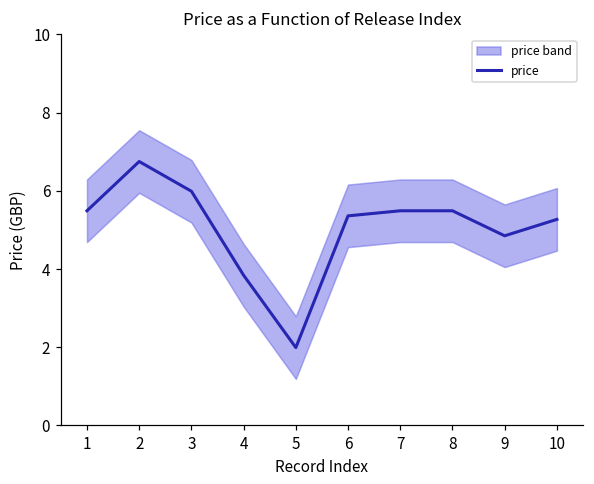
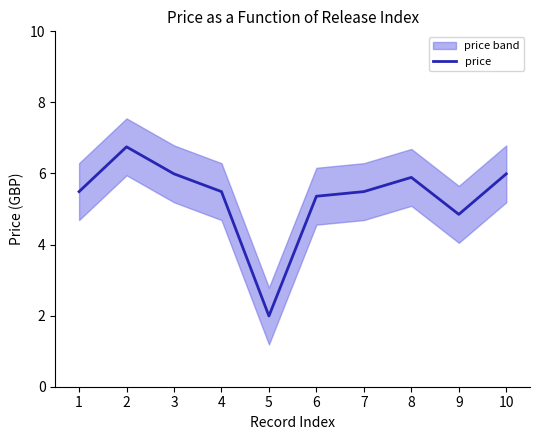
price, 4: 3.8 -> 5.5
price, 8: 5.5 -> 5.9
price, 10: 5.3 -> 6.0
